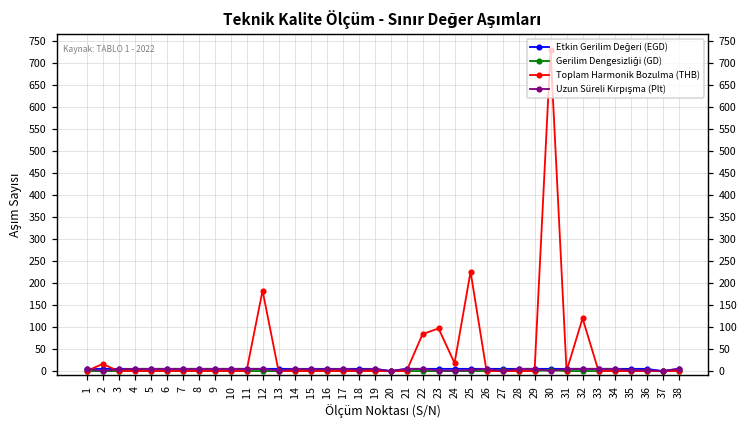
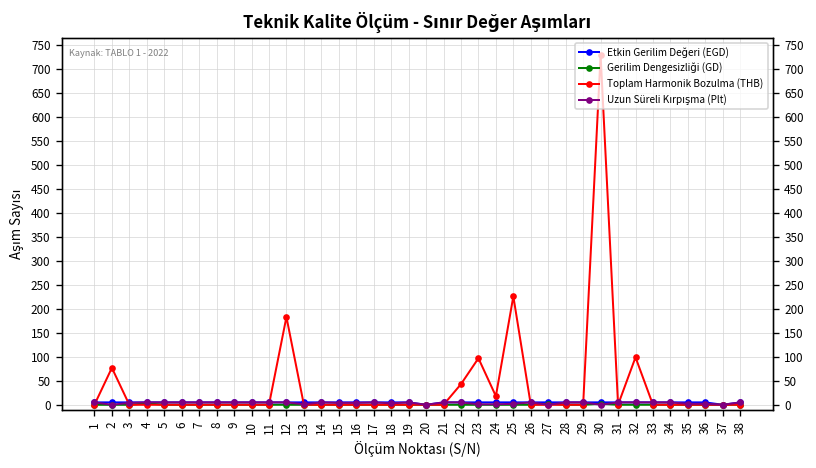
Toplam Harmonik Bozulma (THB), 2: 20 -> 80
Toplam Harmonik Bozulma (THB), 22: 80 -> 40
Toplam Harmonik Bozulma (THB), 32: 120 -> 100
